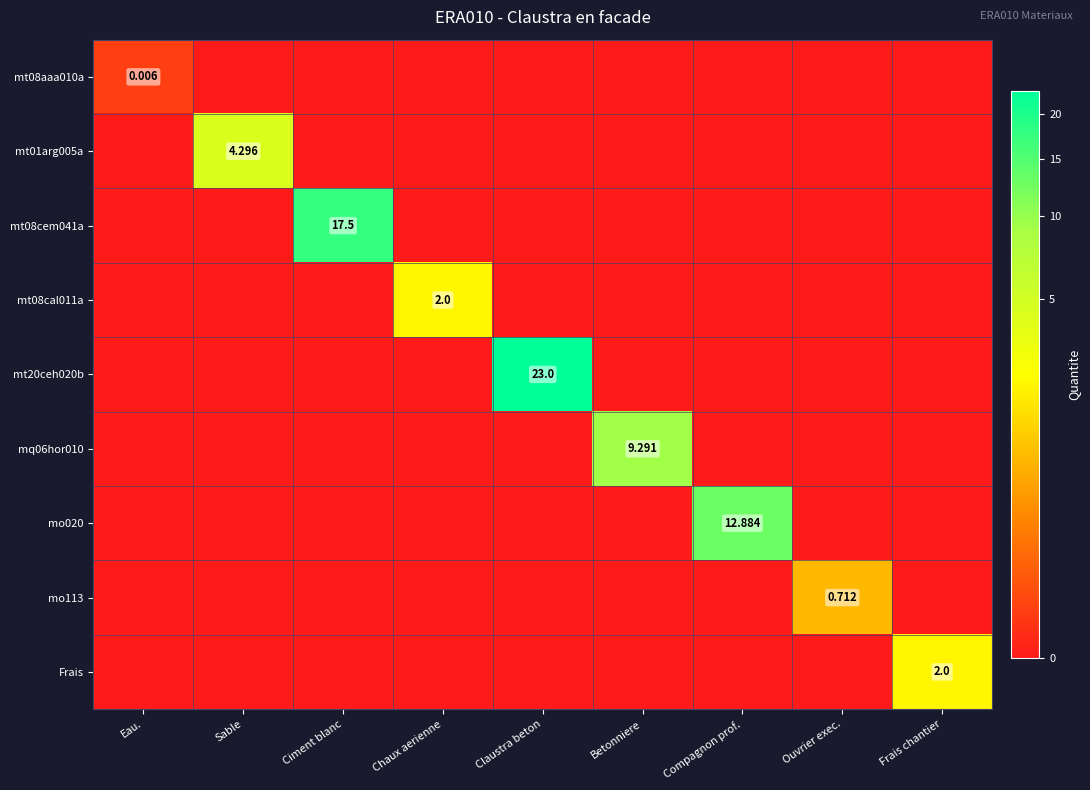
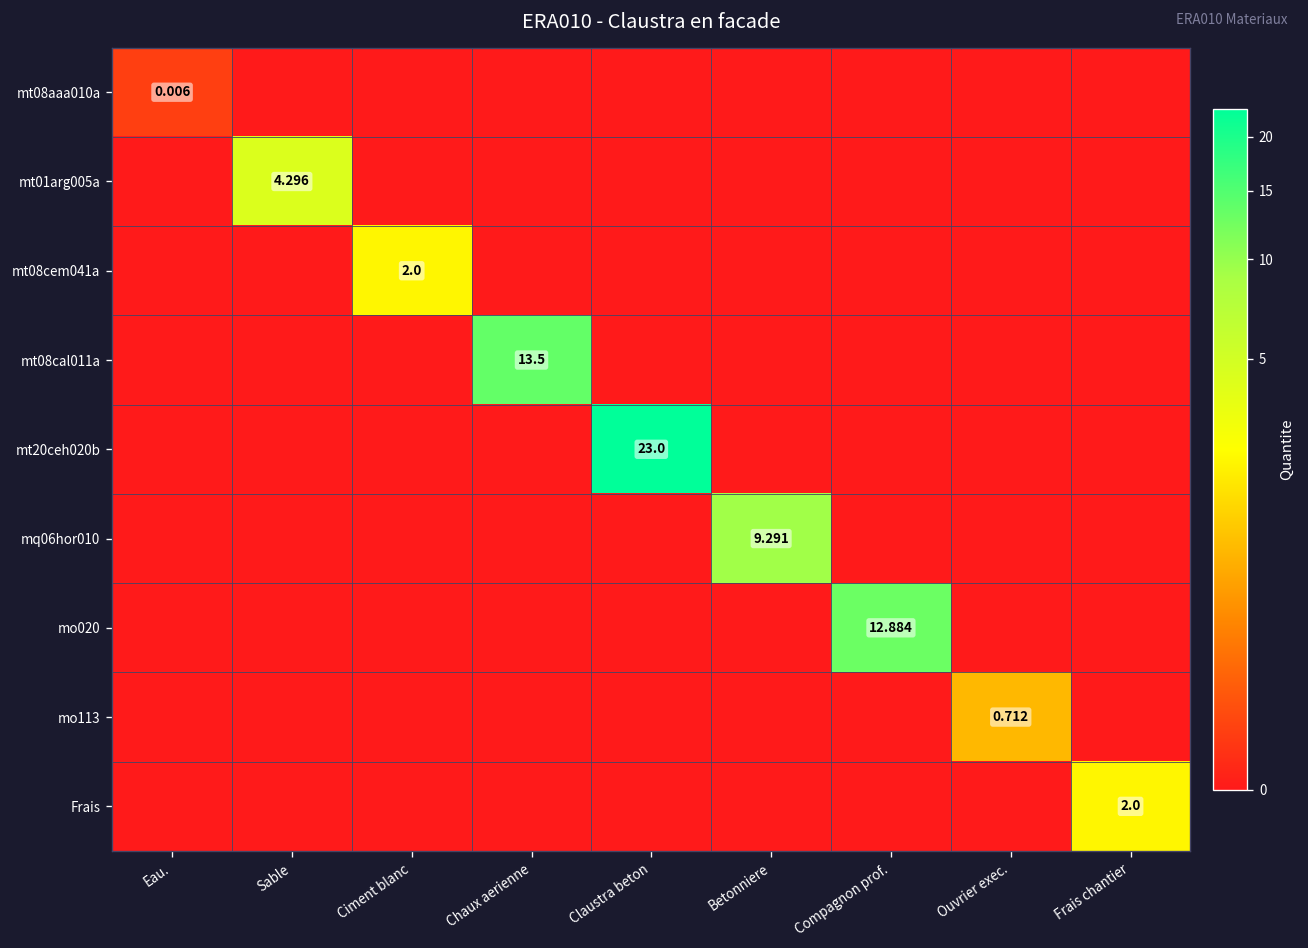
mt08cem041a, Ciment blanc: 17.5 -> 2.0
mt08cal011a, Chaux aerienne: 2.0 -> 13.5
